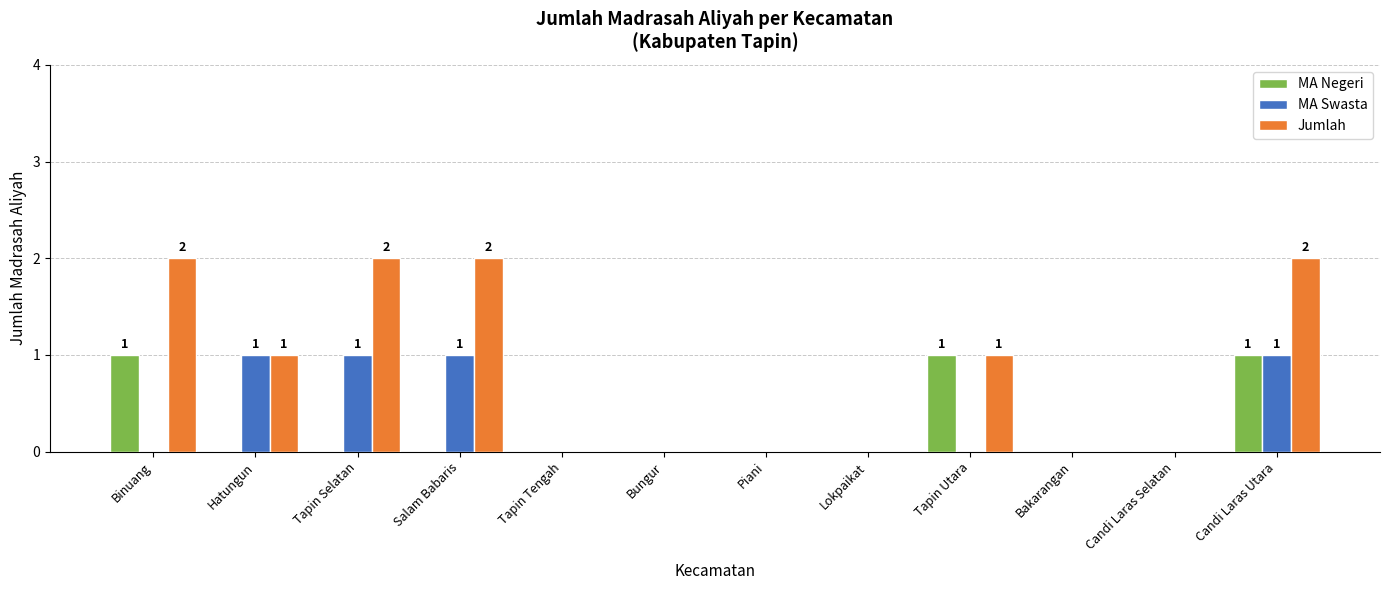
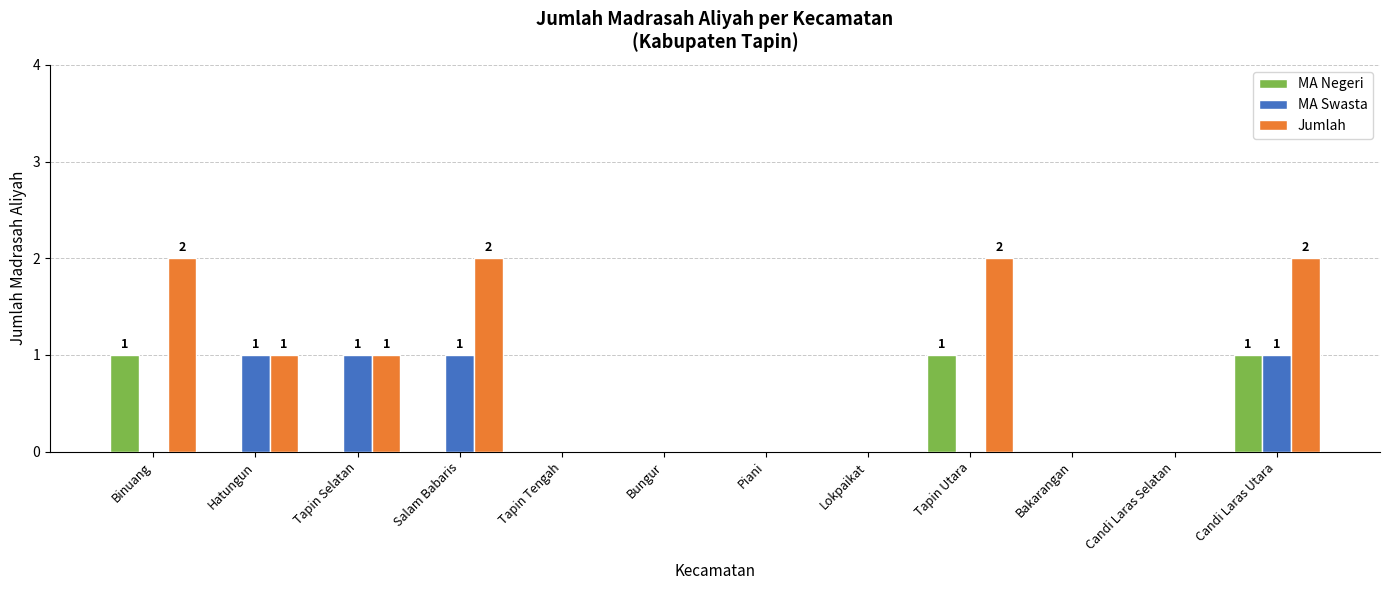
Jumlah, Tapin Selatan: 2 -> 1
Jumlah, Tapin Utara: 1 -> 2
